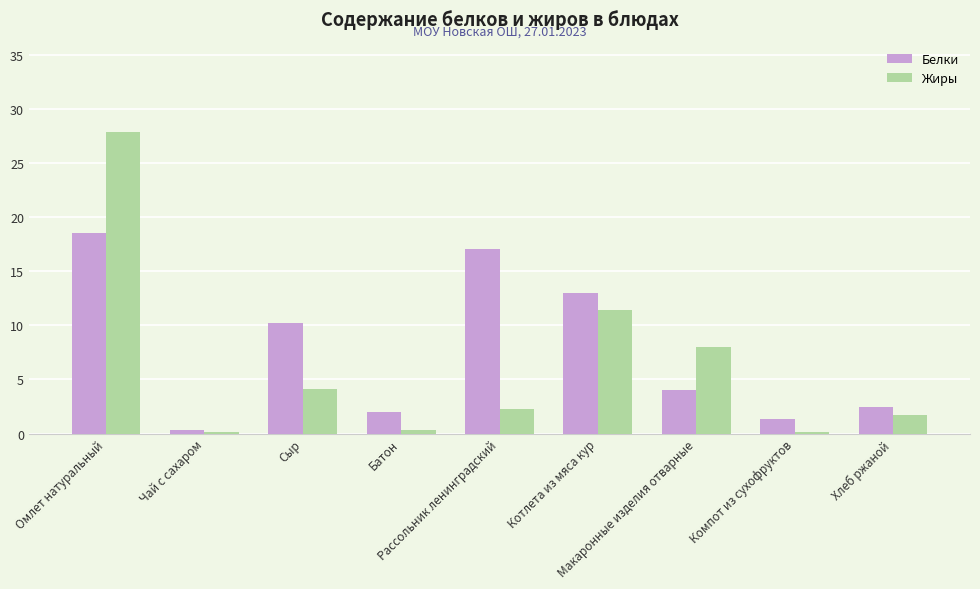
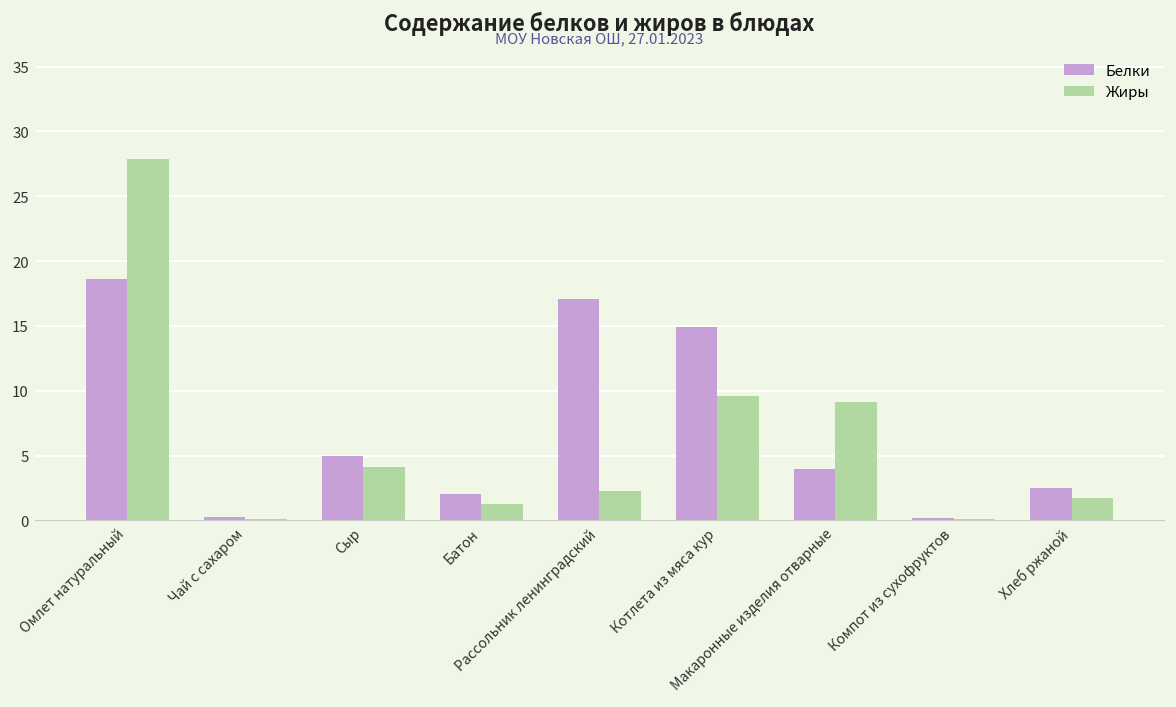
Белки, Сыр: 10.2 -> 5.0
Жиры, Батон: 0.3 -> 1.3
Белки, Котлета из мяса кур: 13.0 -> 14.9
Жиры, Котлета из мяса кур: 11.4 -> 9.6
Жиры, Макаронные изделия отварные: 8.0 -> 9.1
Белки, Компот из сухофруктов: 1.3 -> 0.2
